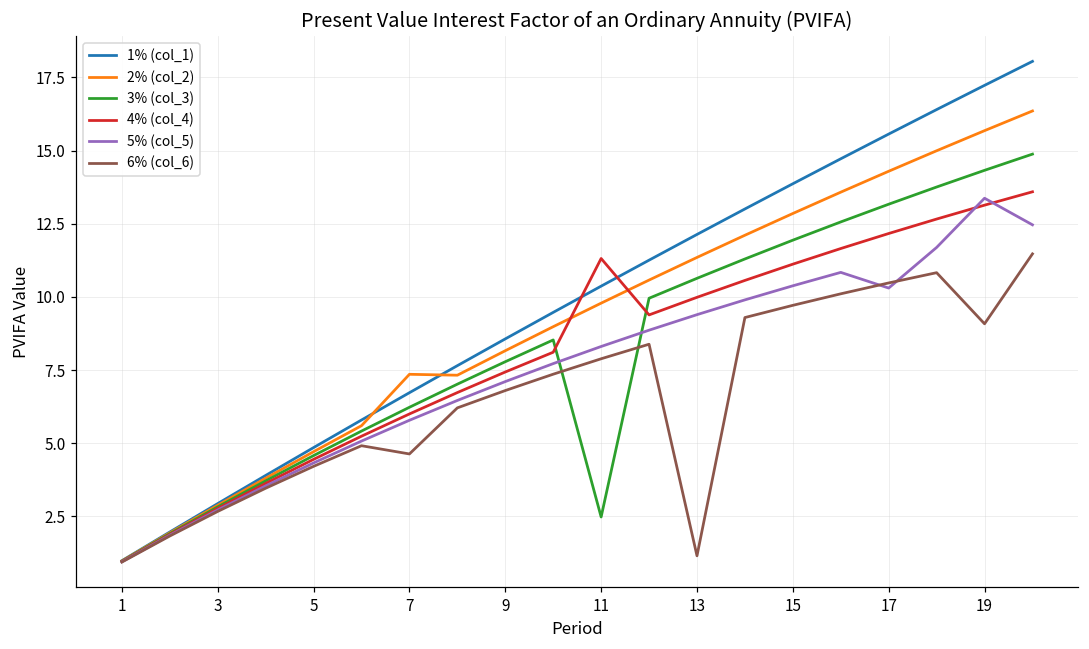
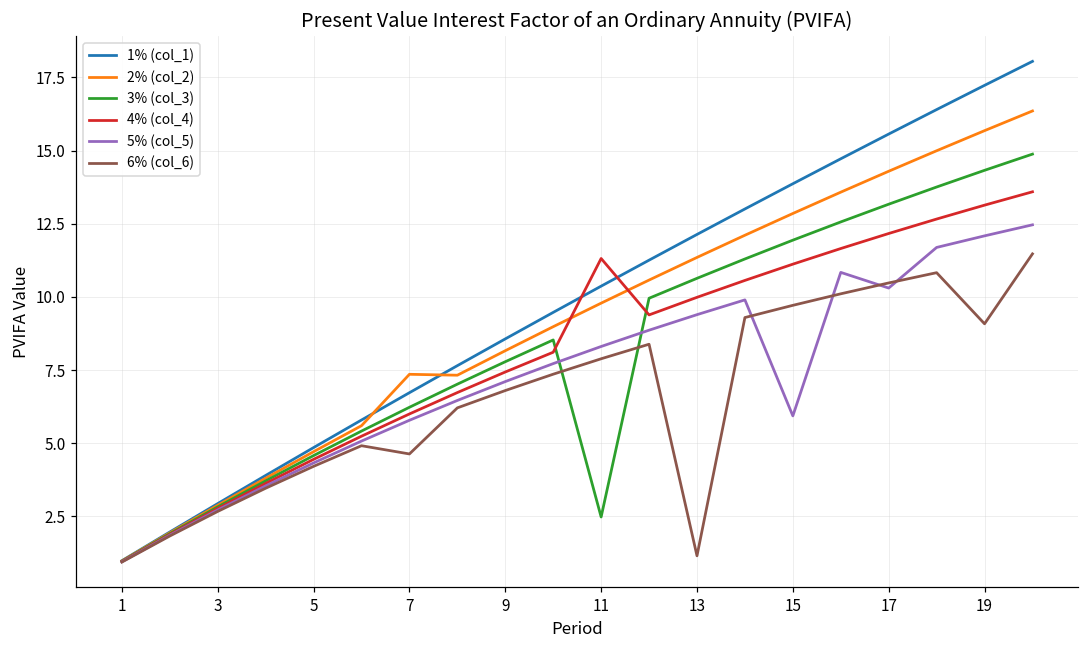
5% (col_5), 15: 10.4 -> 5.9
5% (col_5), 19: 13.4 -> 12.1
